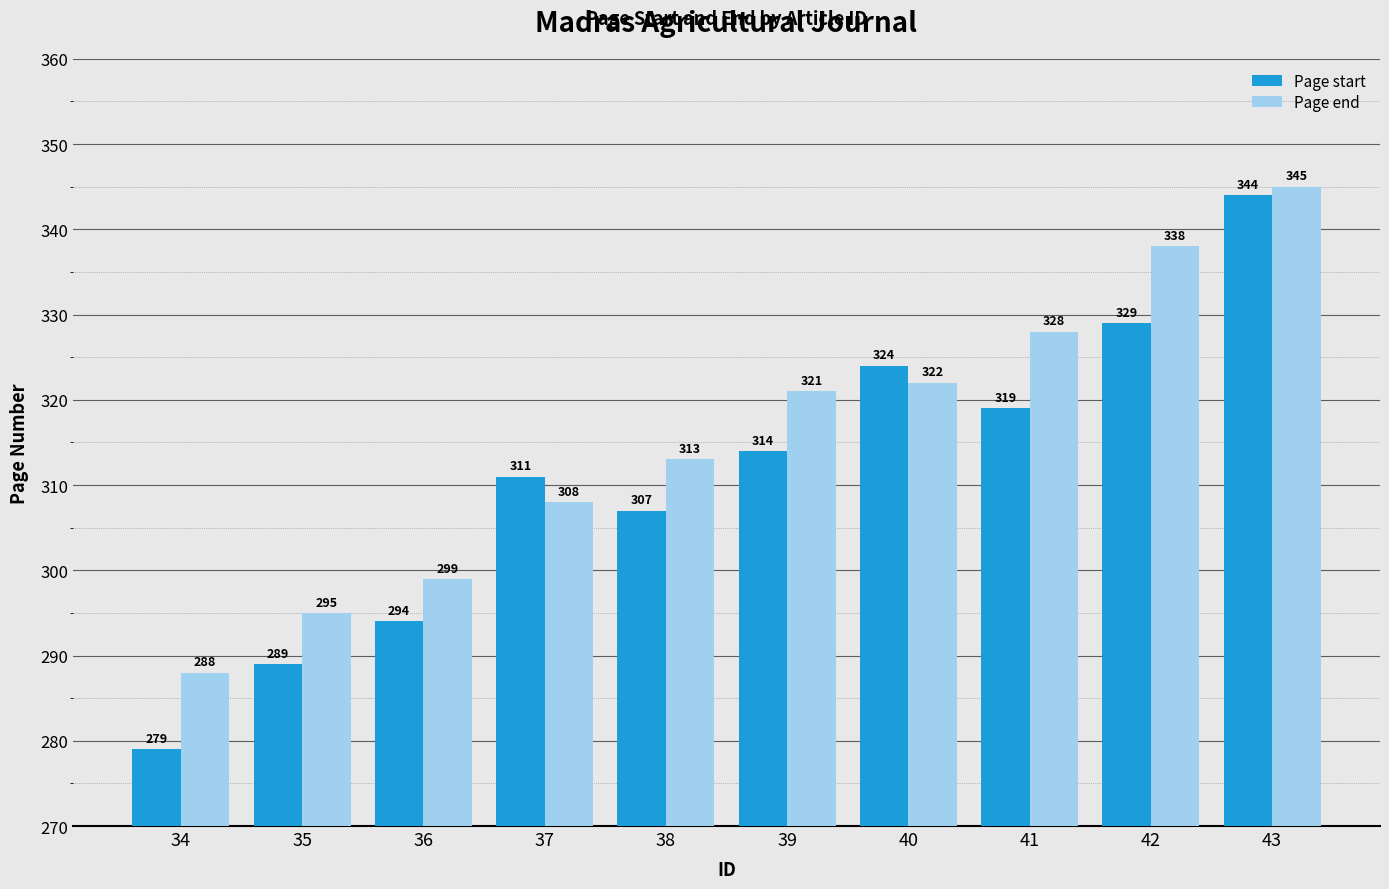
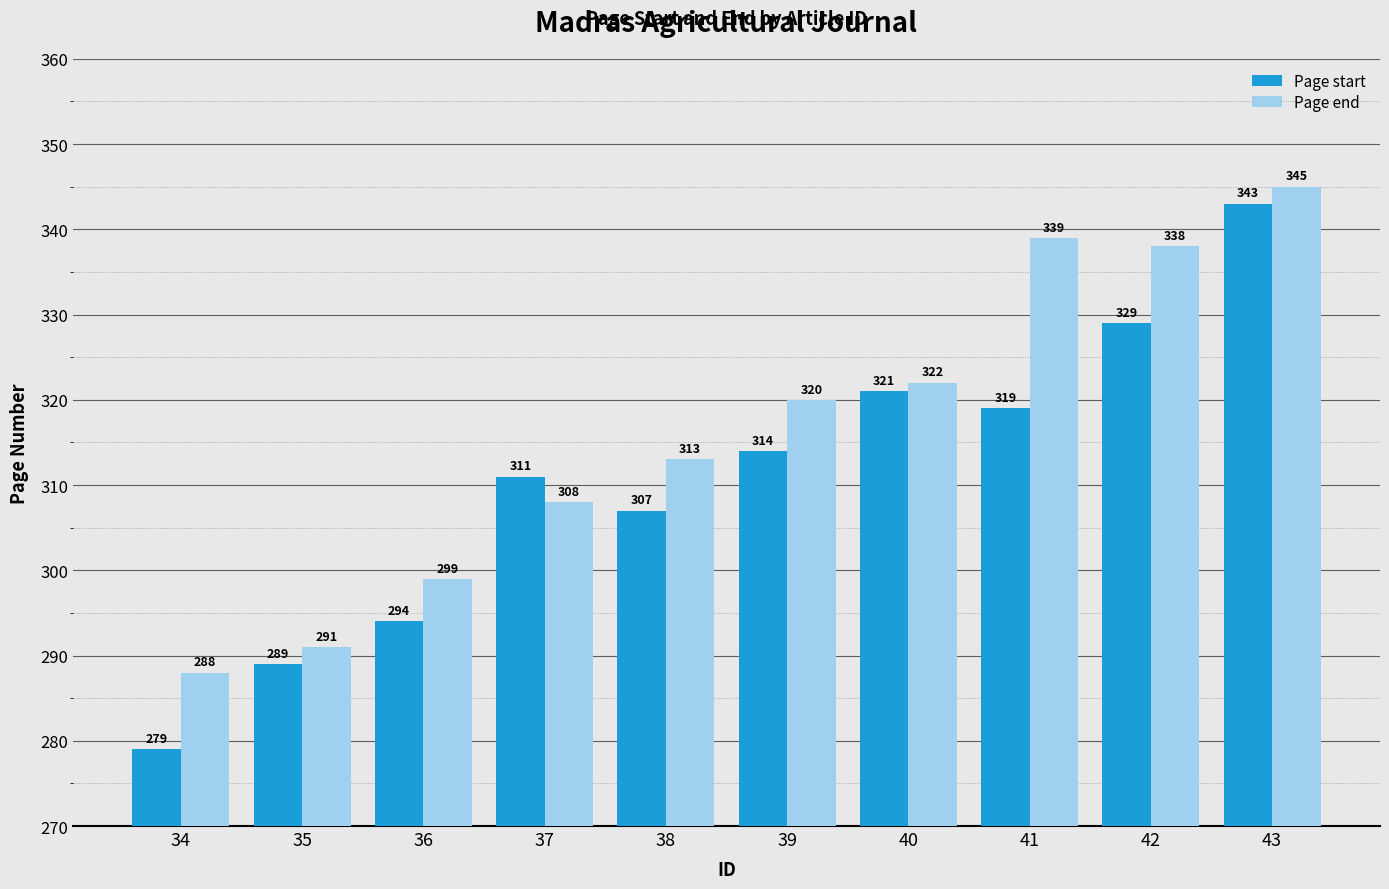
Page end, 35: 295 -> 291
Page end, 39: 321 -> 320
Page start, 40: 324 -> 321
Page end, 41: 328 -> 339
Page start, 43: 344 -> 343
